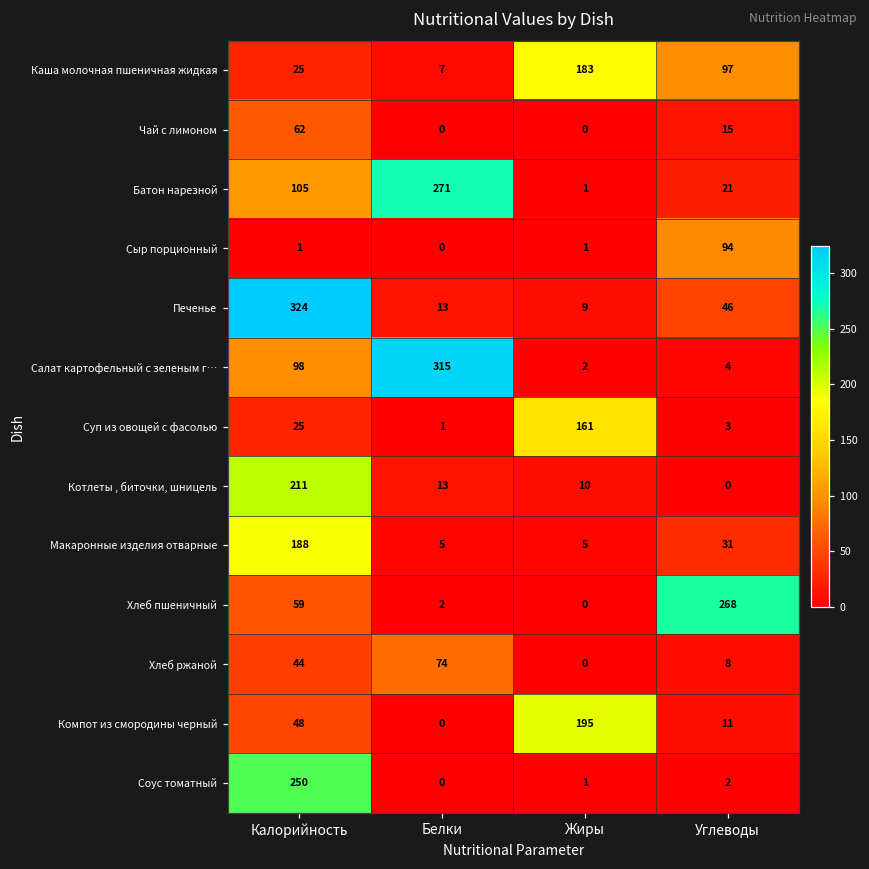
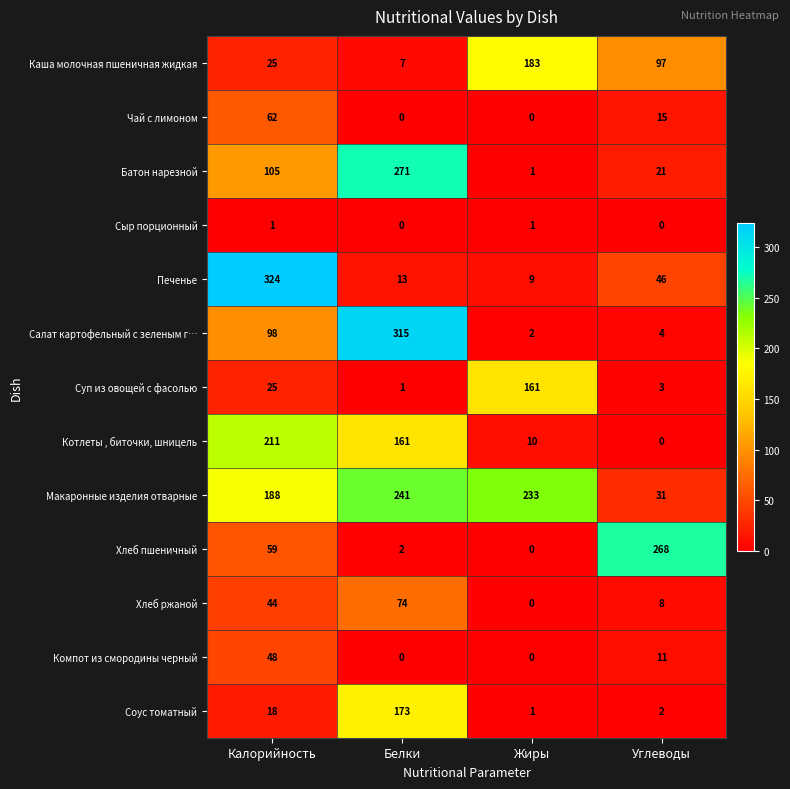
Сыр порционный, Углеводы: 94 -> 0
Котлеты , биточки, шницель, Белки: 13 -> 161
Макаронные изделия отварные, Белки: 5 -> 241
Макаронные изделия отварные, Жиры: 5 -> 233
Компот из смородины черный, Жиры: 195 -> 0
Соус томатный, Калорийность: 250 -> 18
Соус томатный, Белки: 0 -> 173
